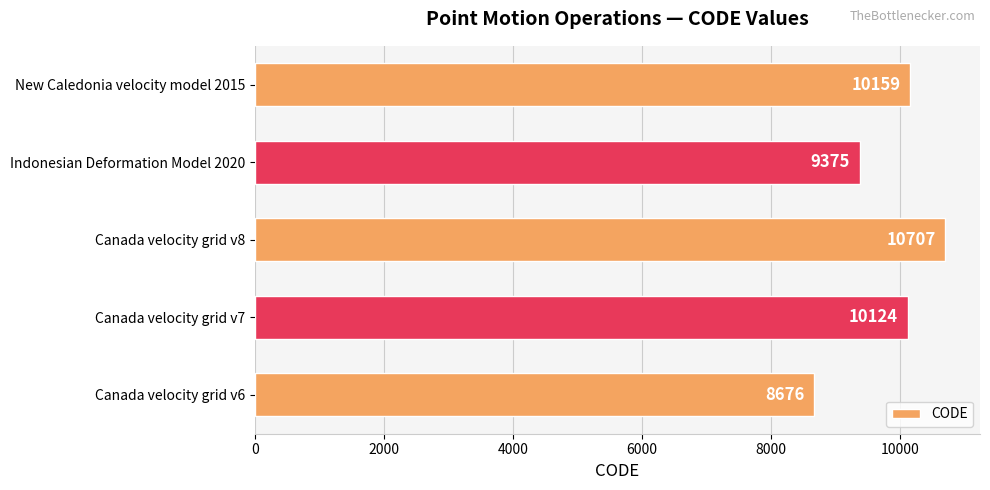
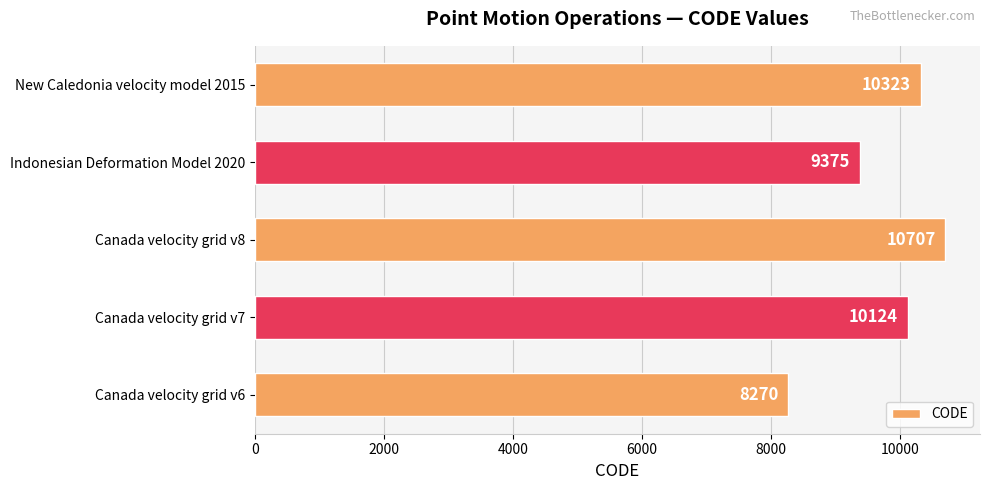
New Caledonia velocity model 2015: 10159 -> 10323
Canada velocity grid v6: 8676 -> 8270
